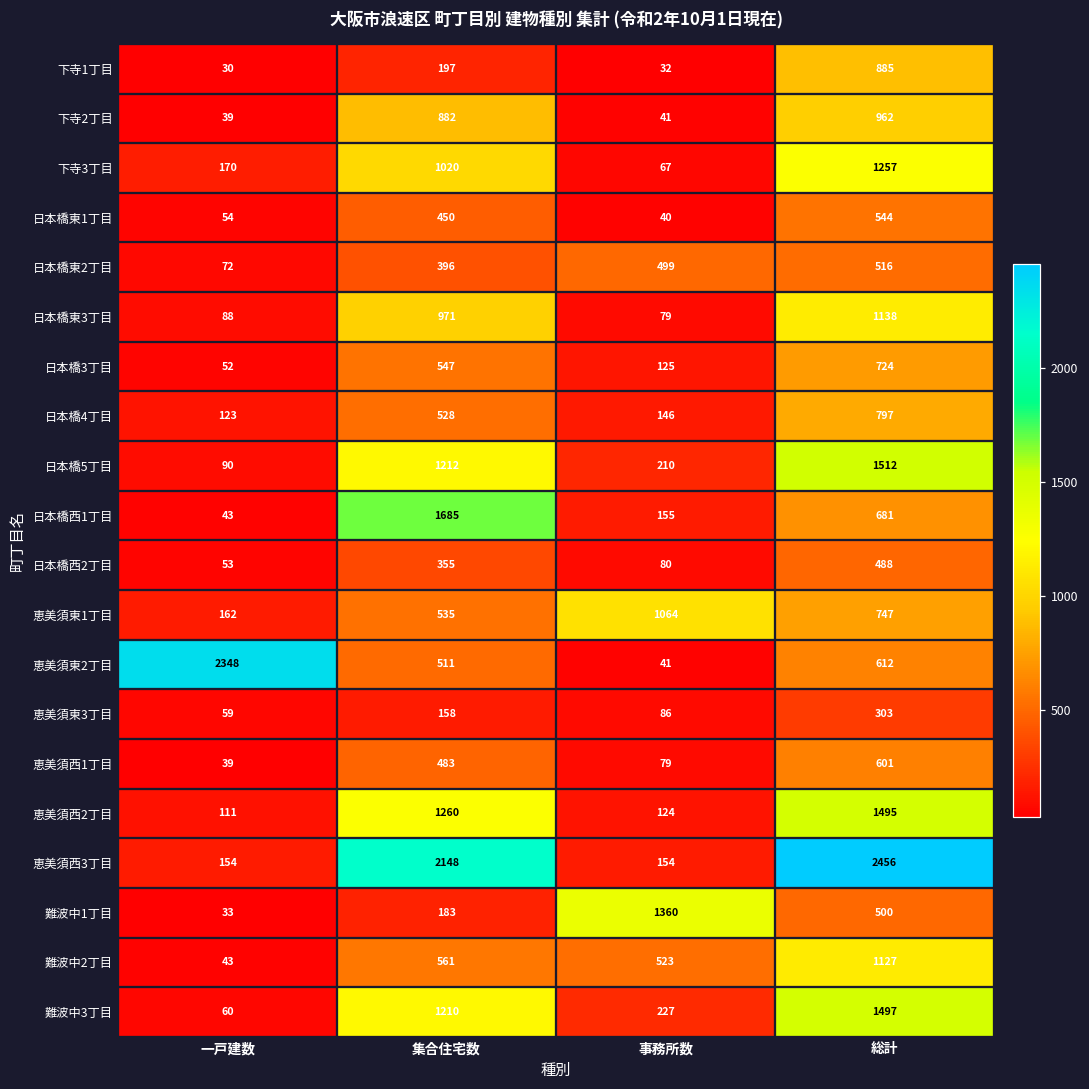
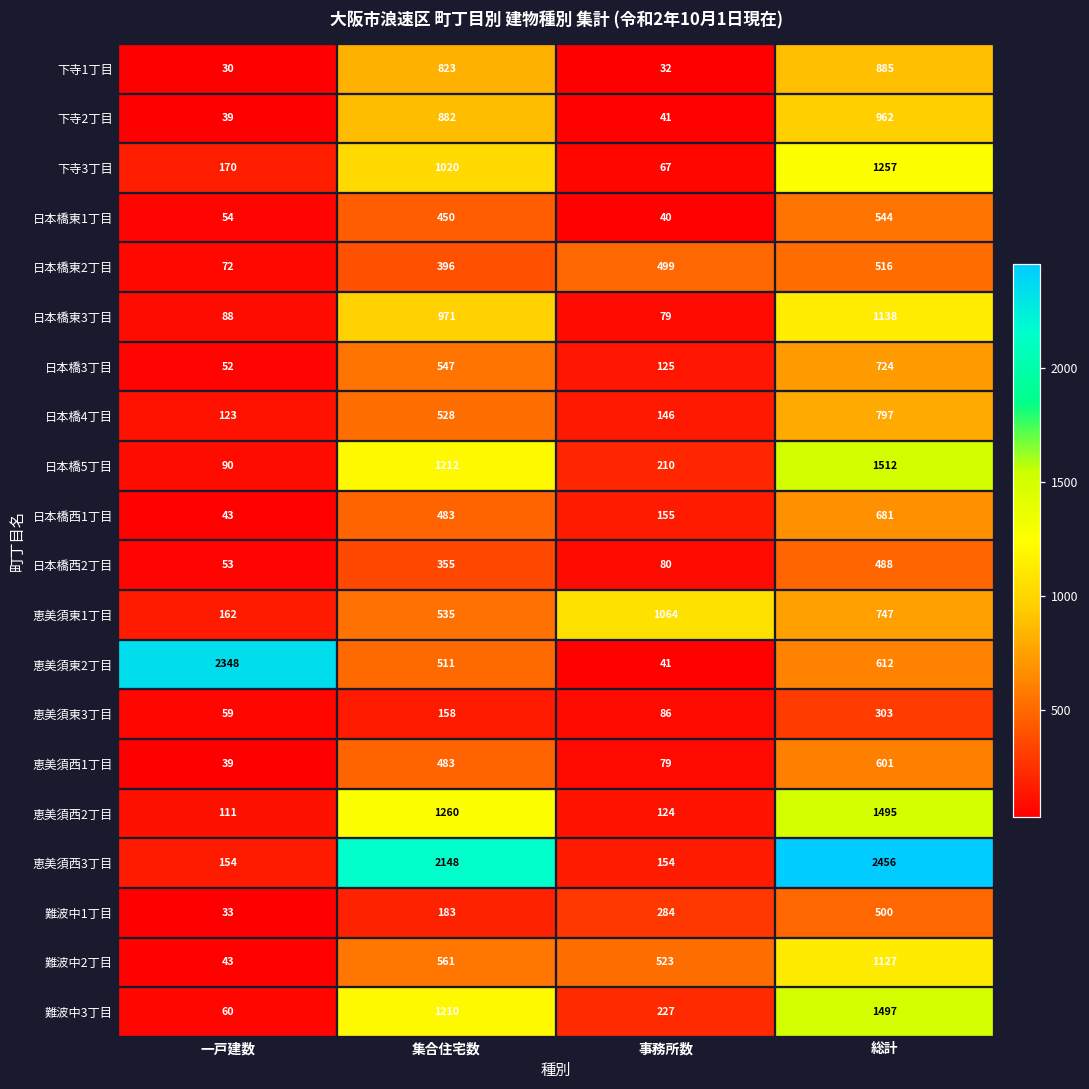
下寺1丁目, 集合住宅数: 197 -> 823
日本橋西1丁目, 集合住宅数: 1685 -> 483
難波中1丁目, 事務所数: 1360 -> 284
